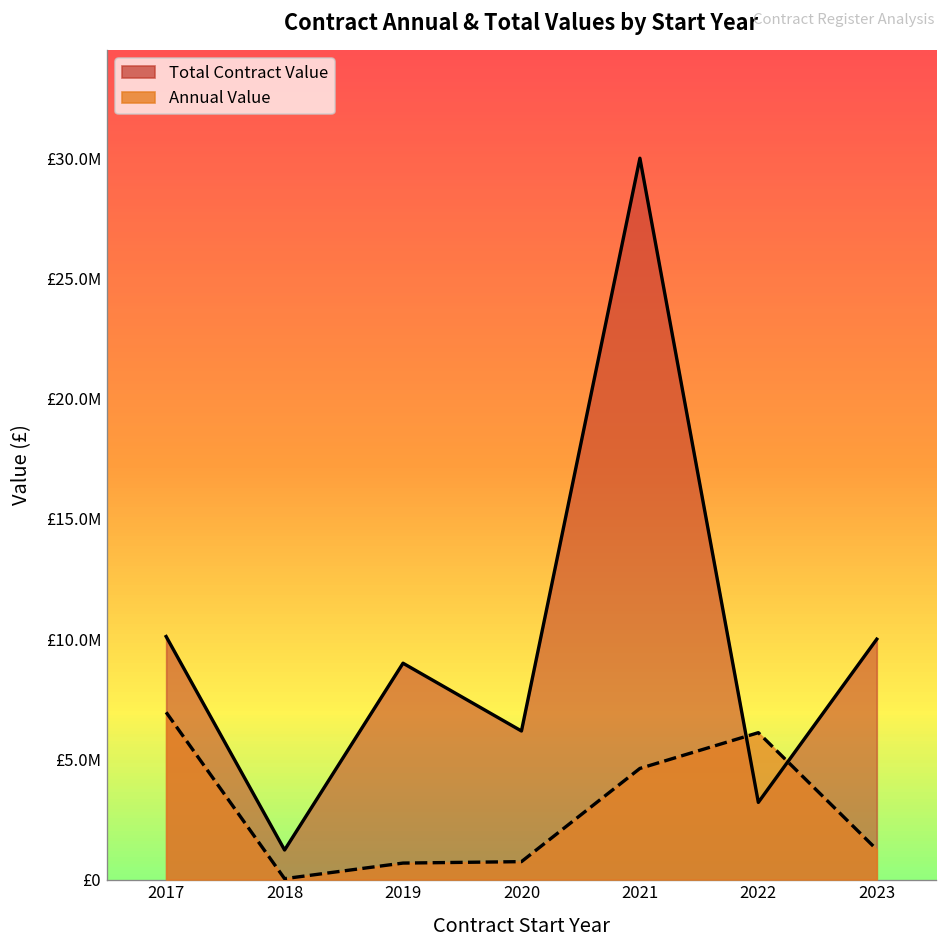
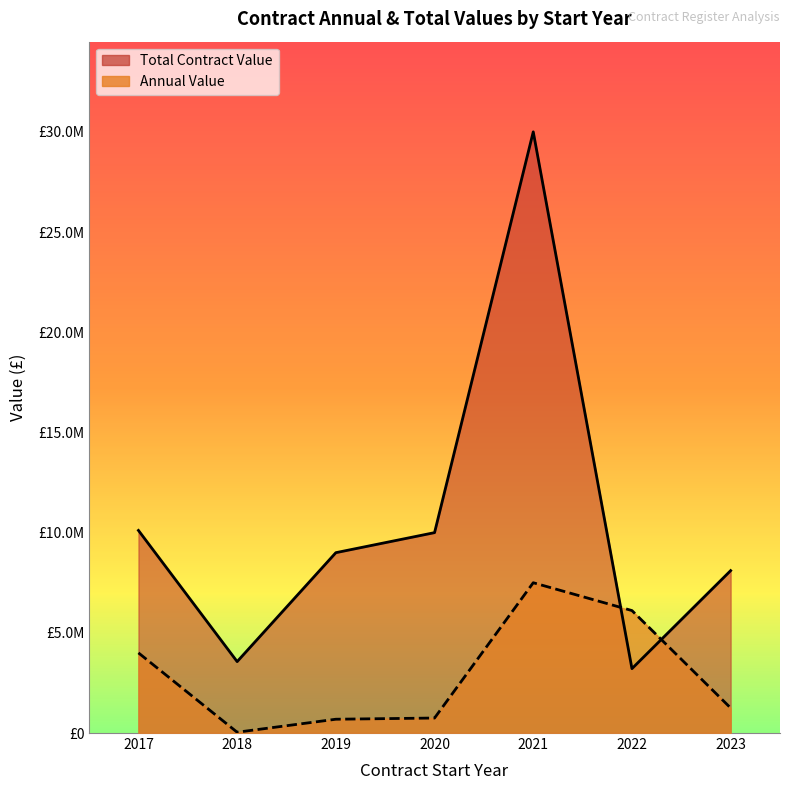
Annual Value, 2017: £7000000 -> £4000000
Total Contract Value, 2018: £1200000 -> £3600000
Total Contract Value, 2020: £6200000 -> £10000000
Annual Value, 2021: £4600000 -> £7500000
Total Contract Value, 2023: £10000000 -> £8100000
